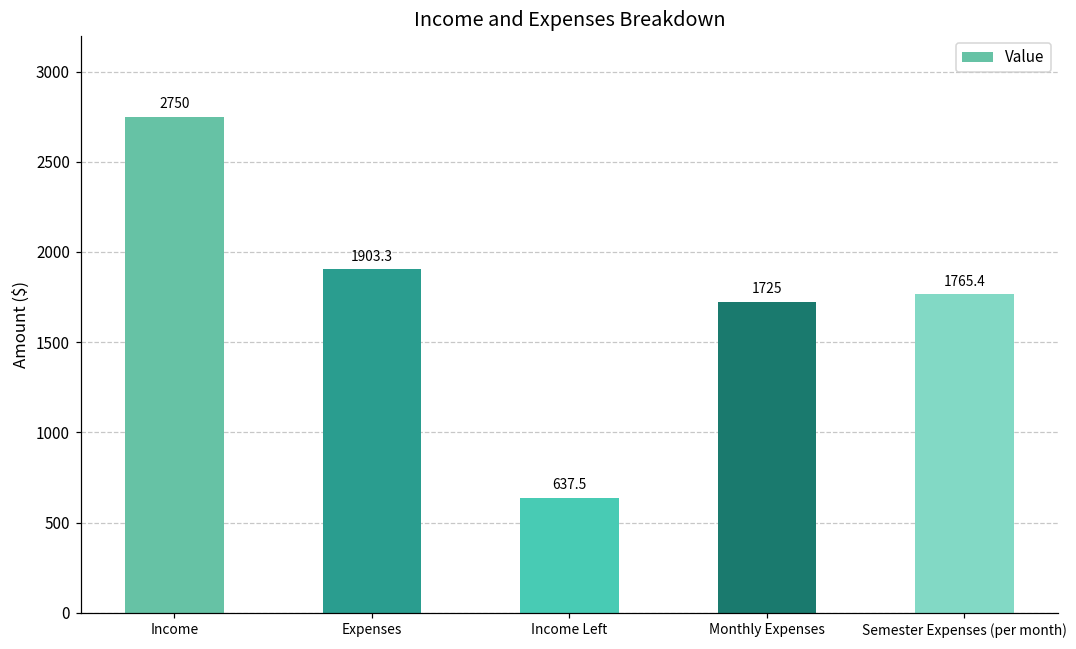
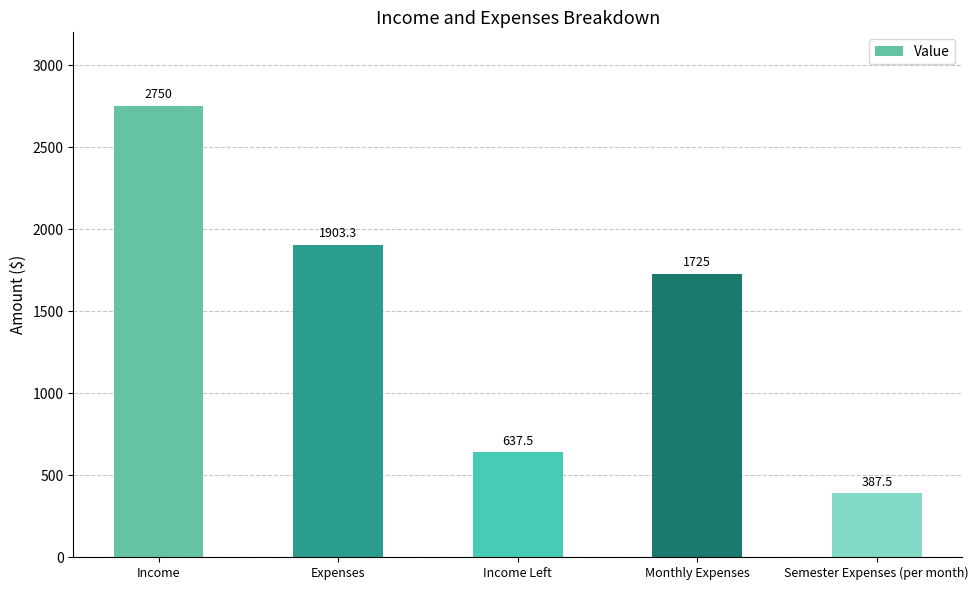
Semester Expenses (per month): 1765.4 -> 387.5
